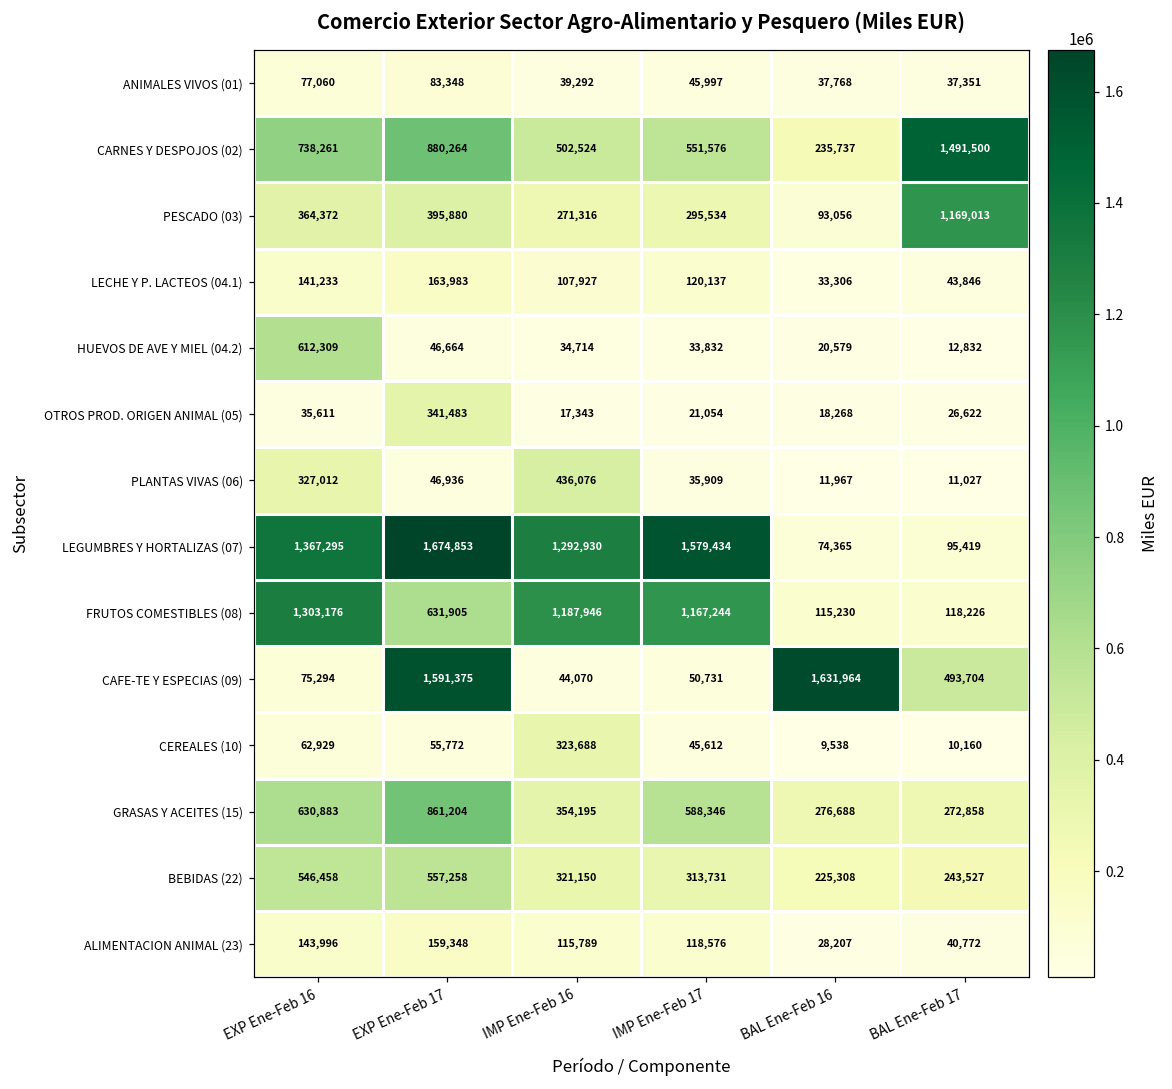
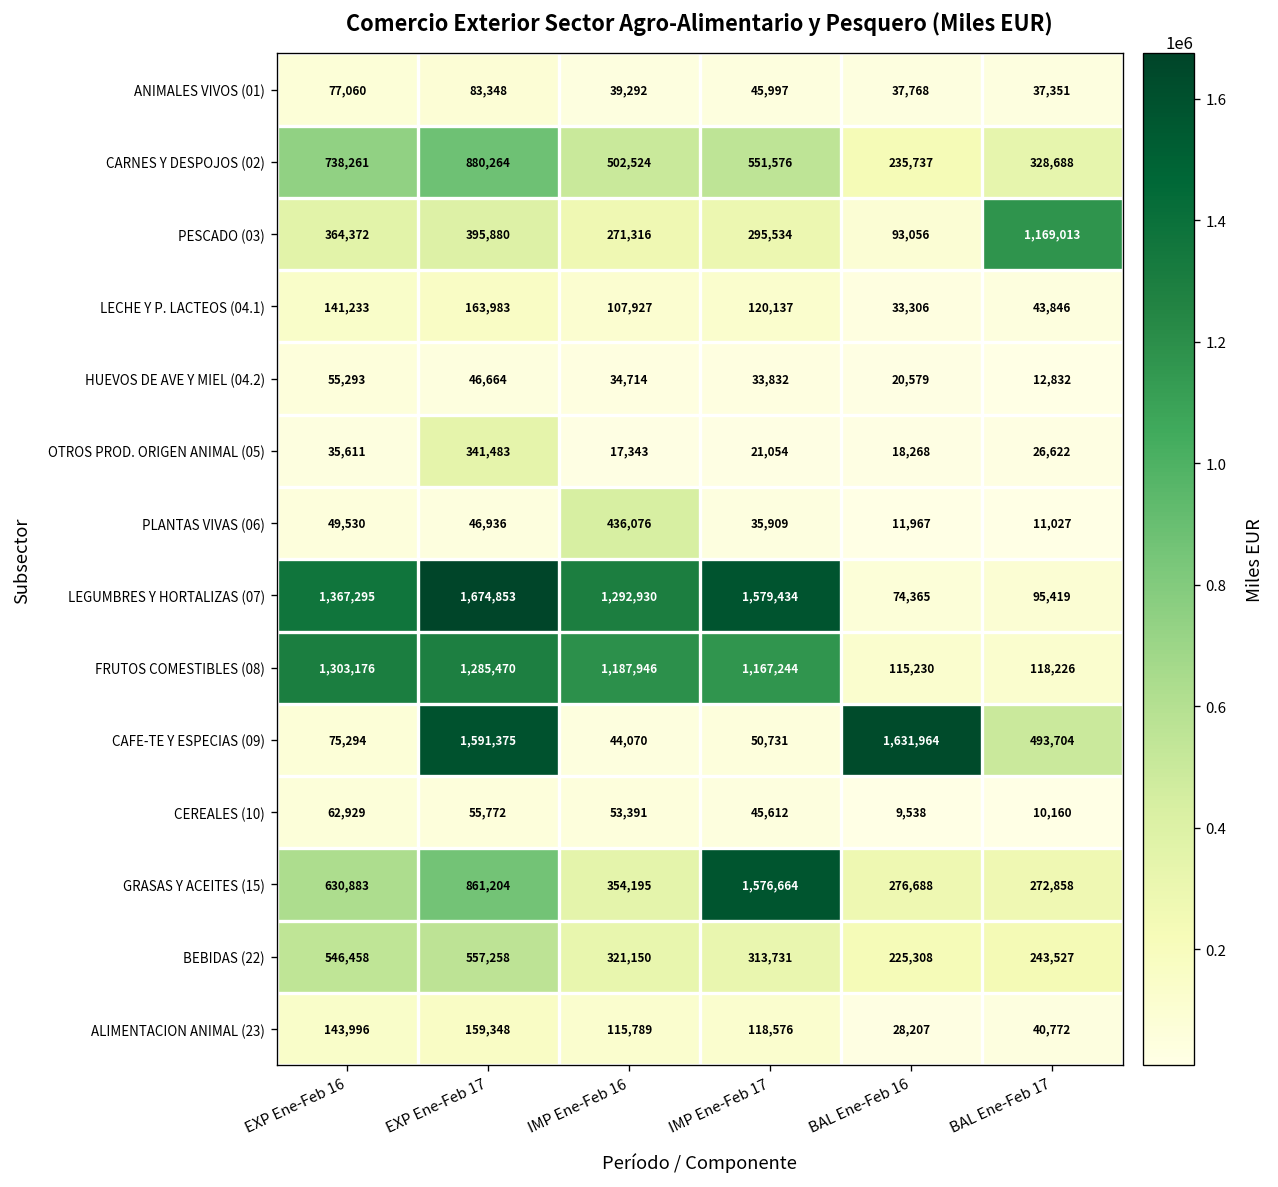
CARNES Y DESPOJOS (02), BAL Ene-Feb 17: 1,491,500 -> 328,688
HUEVOS DE AVE Y MIEL (04.2), EXP Ene-Feb 16: 612,309 -> 55,293
PLANTAS VIVAS (06), EXP Ene-Feb 16: 327,012 -> 49,530
FRUTOS COMESTIBLES (08), EXP Ene-Feb 17: 631,905 -> 1,285,470
CEREALES (10), IMP Ene-Feb 16: 323,688 -> 53,391
GRASAS Y ACEITES (15), IMP Ene-Feb 17: 588,346 -> 1,576,664
